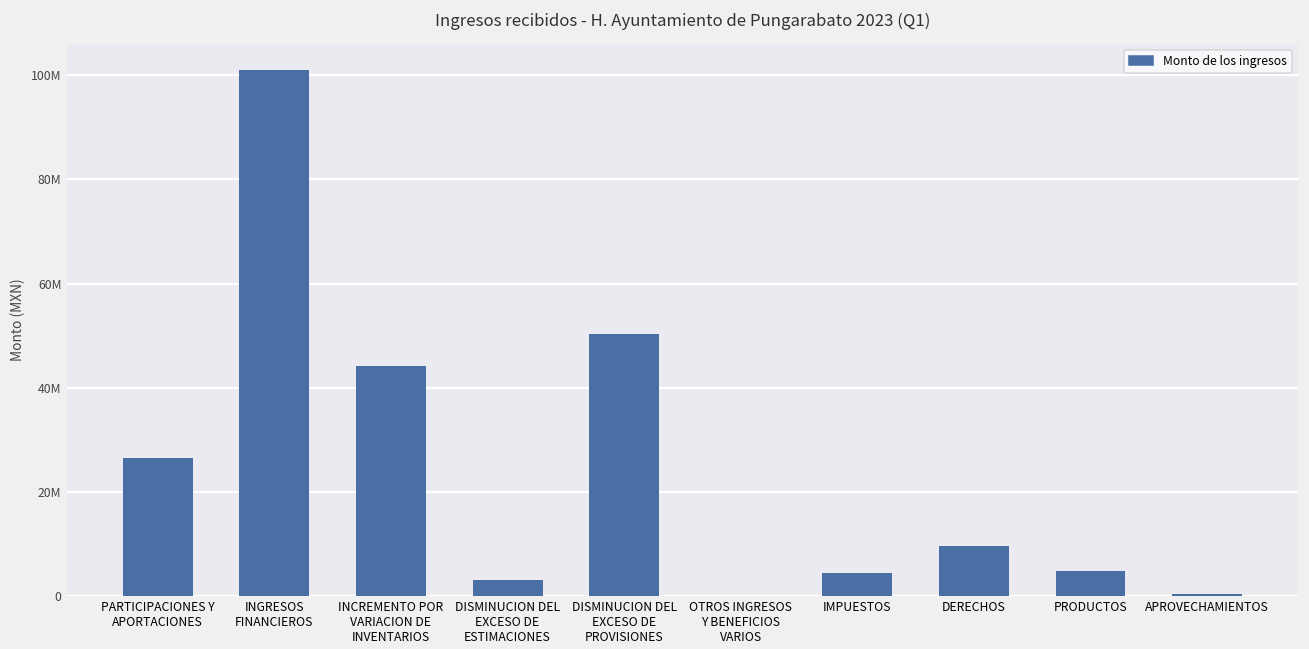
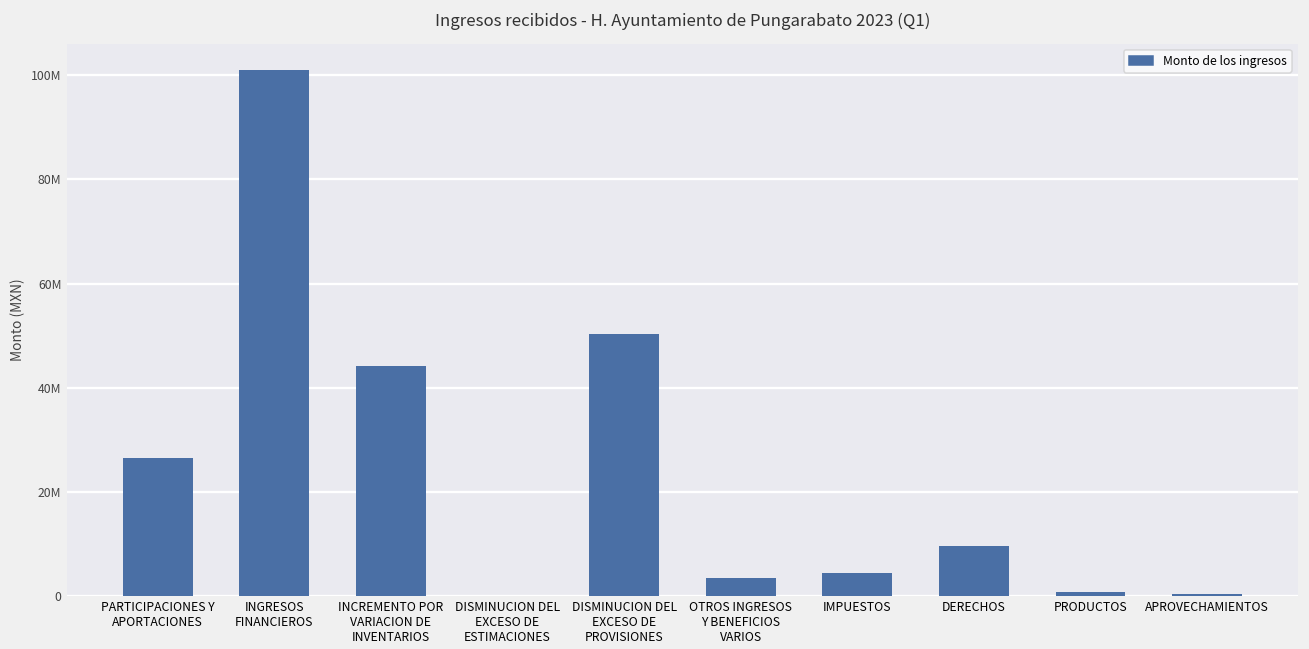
DISMINUCION DEL EXCESO DE ESTIMACIONES: 3000000 -> 0
OTROS INGRESOS Y BENEFICIOS VARIOS: 0 -> 3000000
PRODUCTOS: 5000000 -> 1000000
